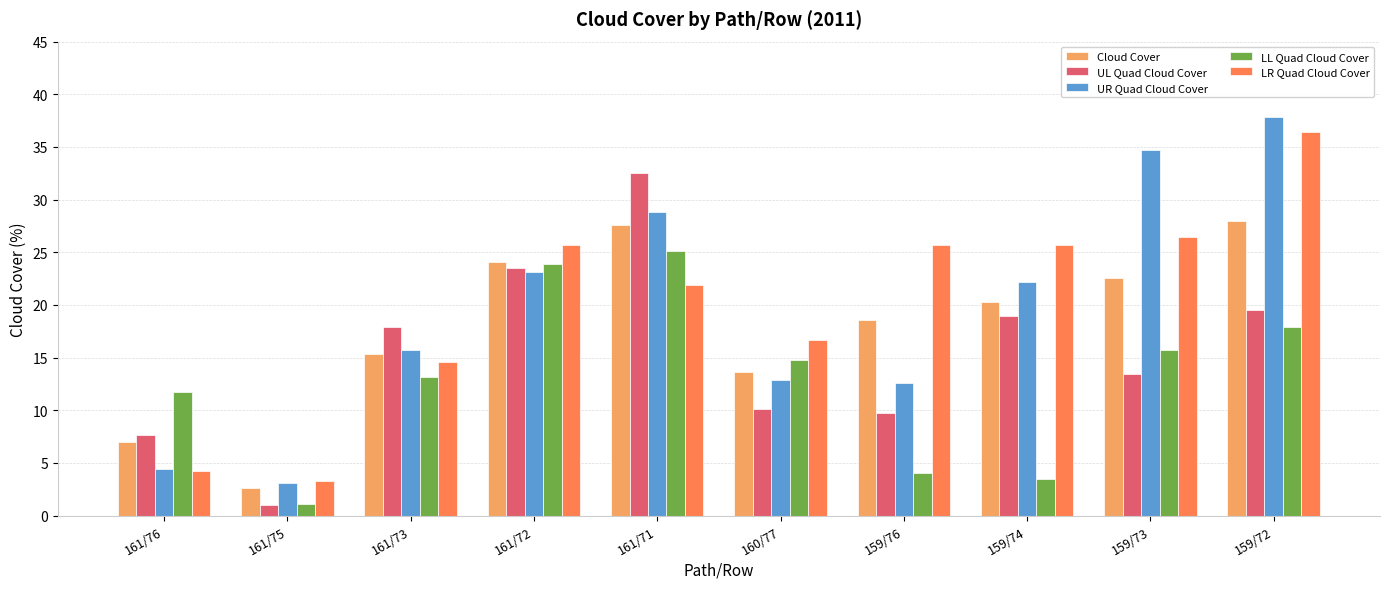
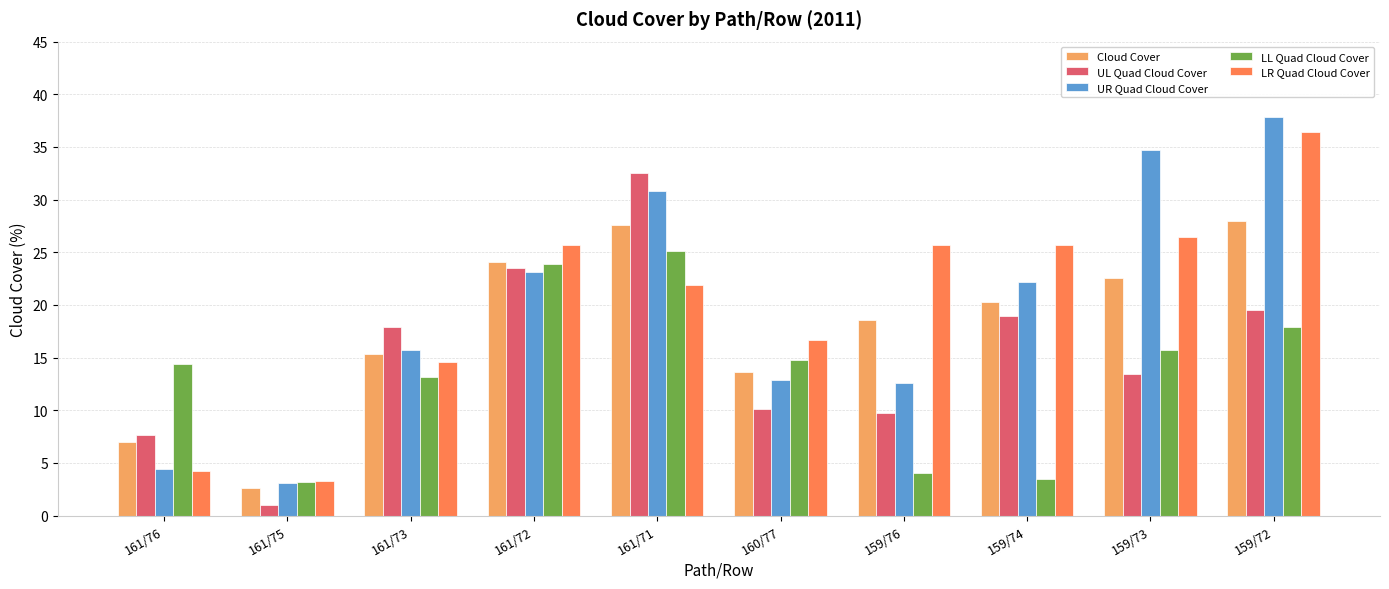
LL Quad Cloud Cover, 161/76: 11.7 -> 14.4
LL Quad Cloud Cover, 161/75: 1.1 -> 3.2
UR Quad Cloud Cover, 161/71: 28.8 -> 30.8
